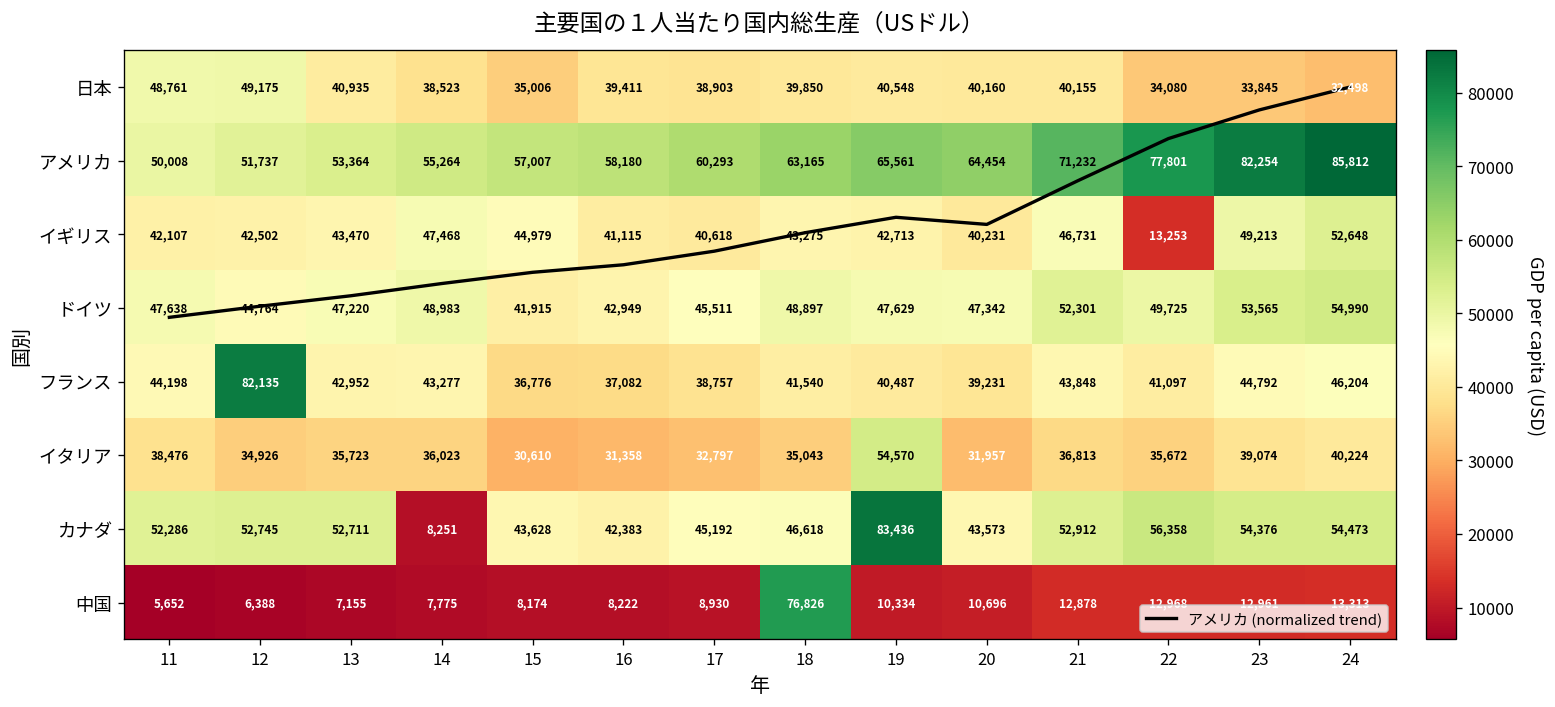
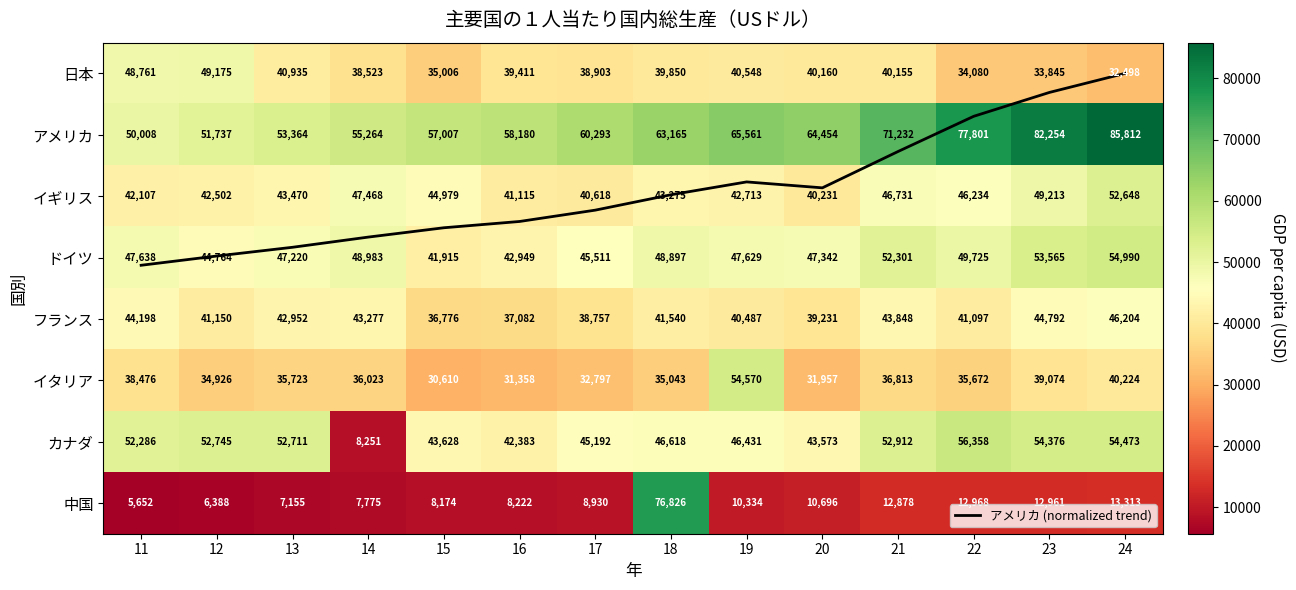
イギリス, 22: 13,253 -> 46,234
フランス, 12: 82,135 -> 41,150
カナダ, 19: 83,436 -> 46,431
